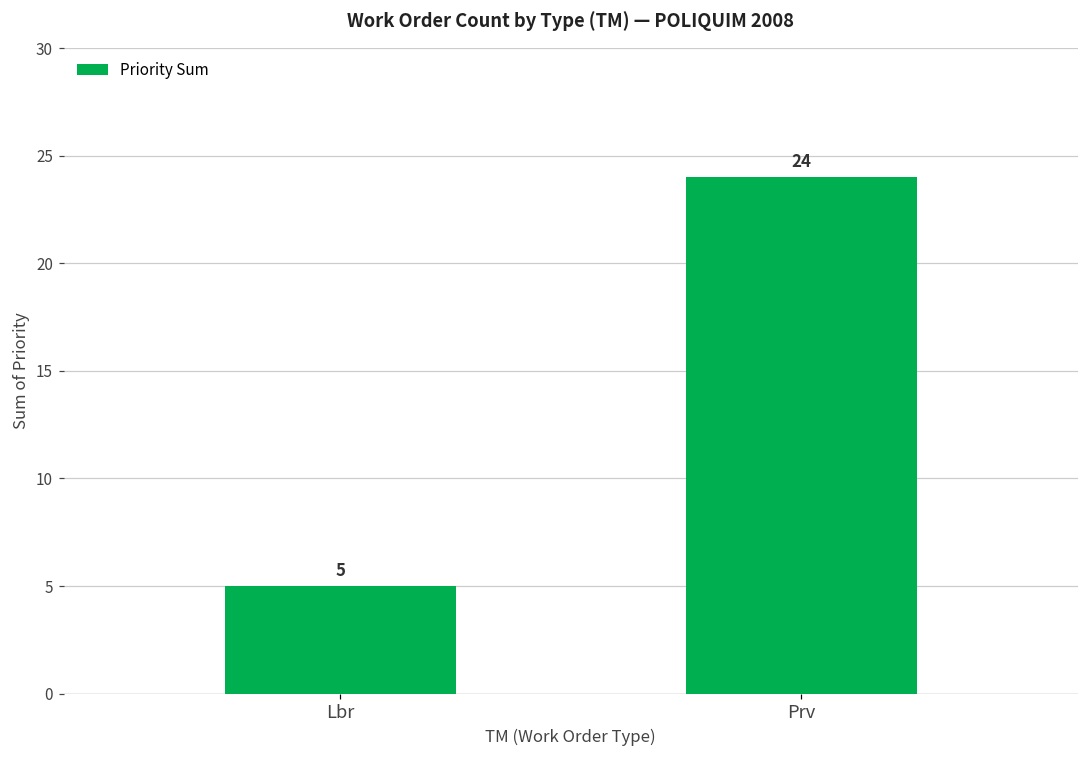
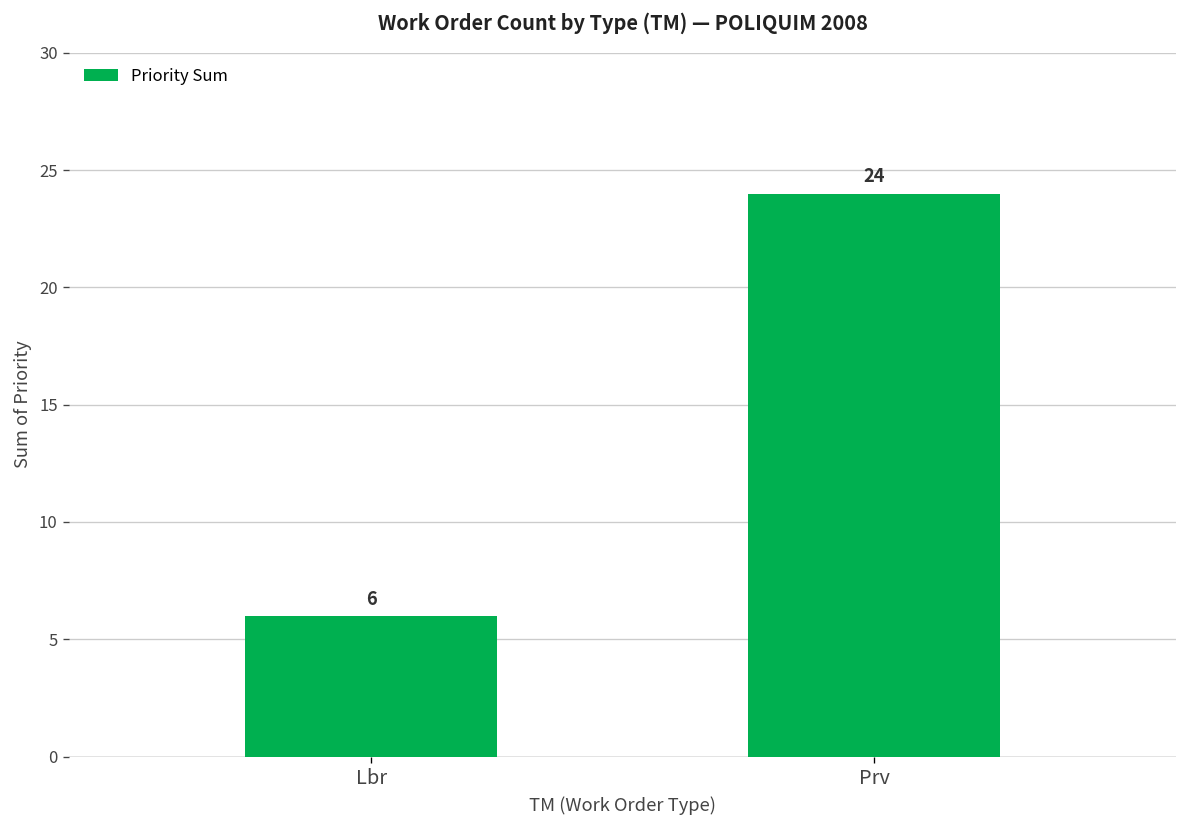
Lbr: 5 -> 6
